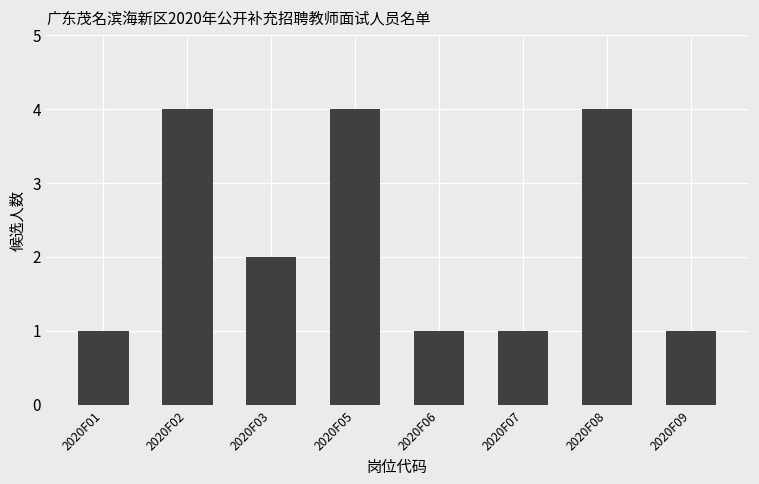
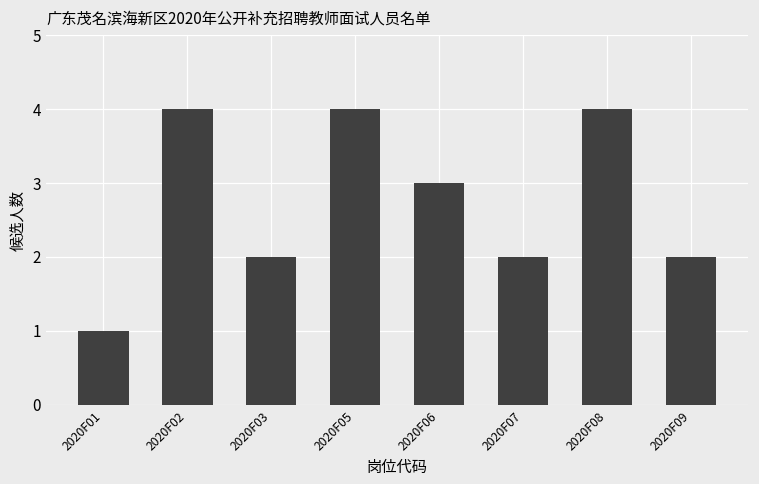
2020F06: 1 -> 3
2020F07: 1 -> 2
2020F09: 1 -> 2
